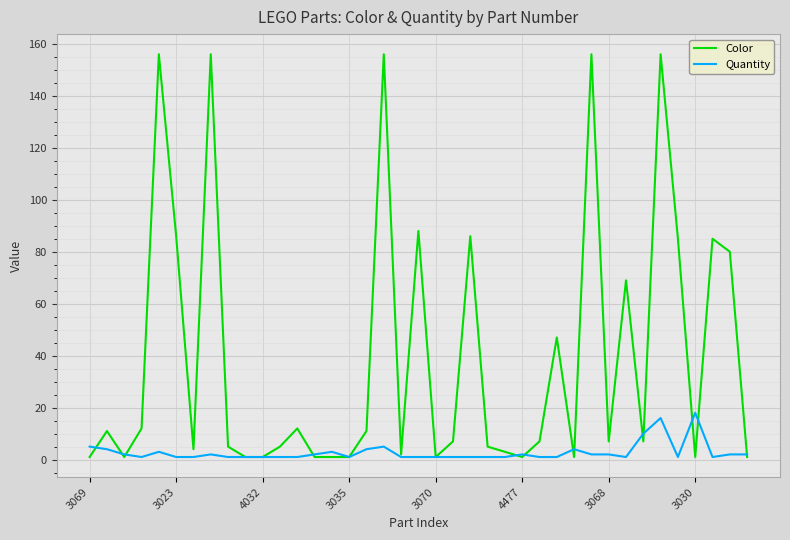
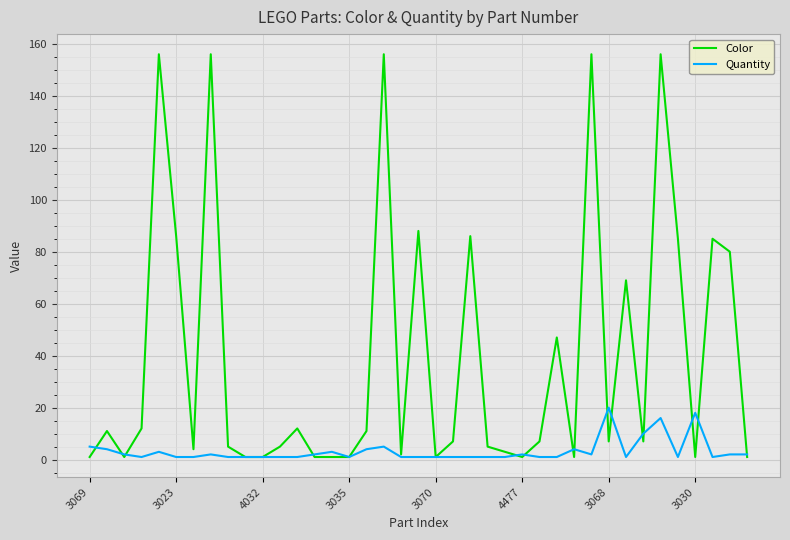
Quantity, 3068: 2 -> 20
